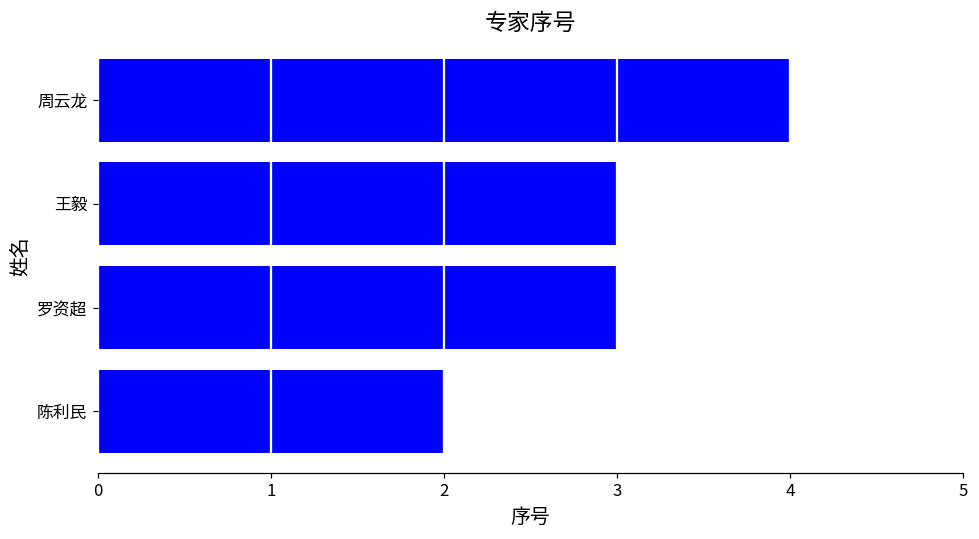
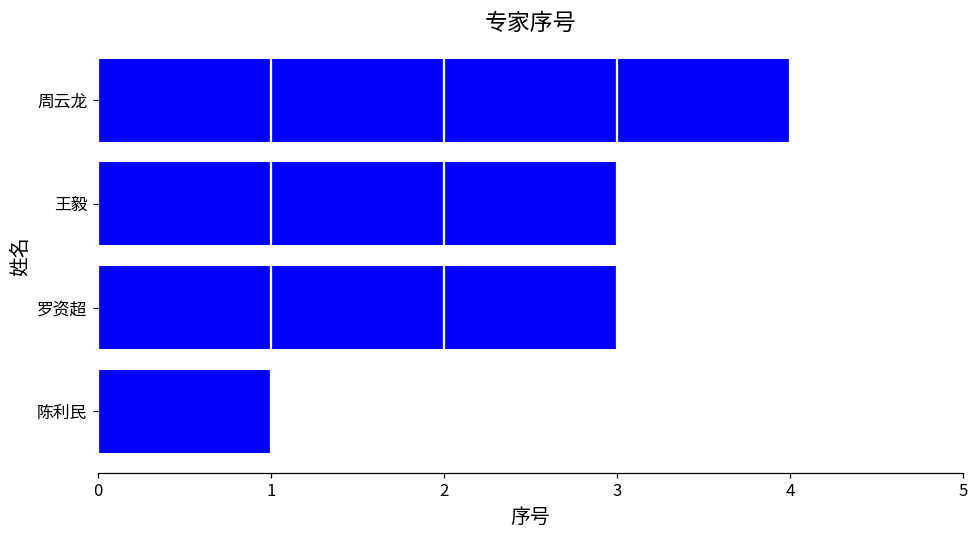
陈利民: 2 -> 1
